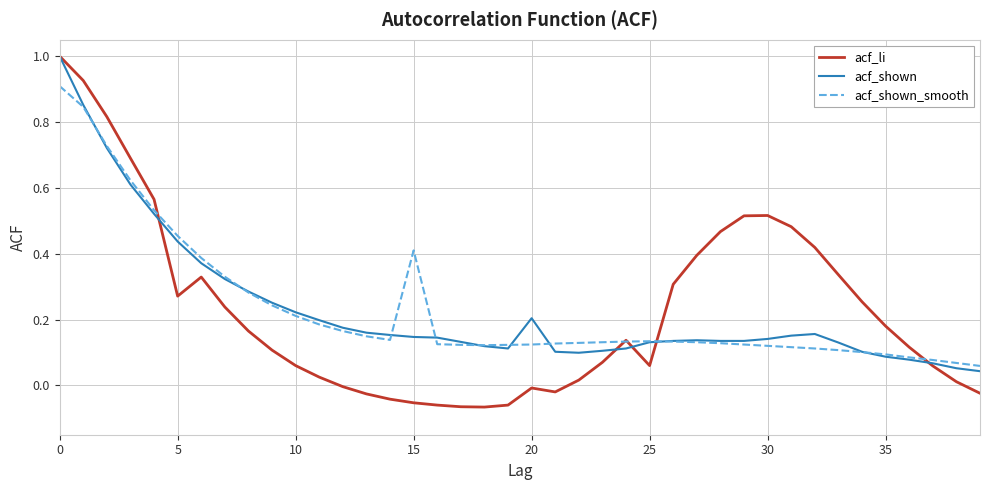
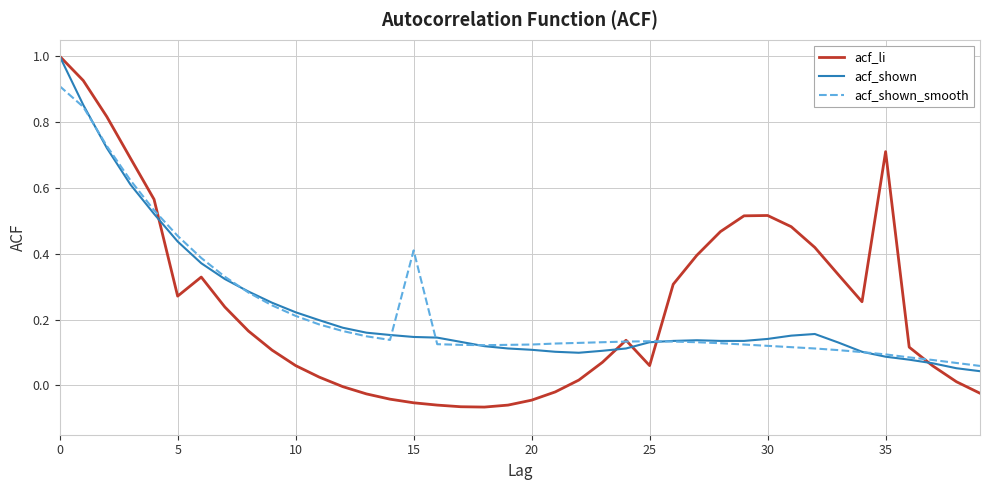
acf_li, 20: -0.01 -> -0.05
acf_shown, 20: 0.20 -> 0.11
acf_li, 35: 0.18 -> 0.71
